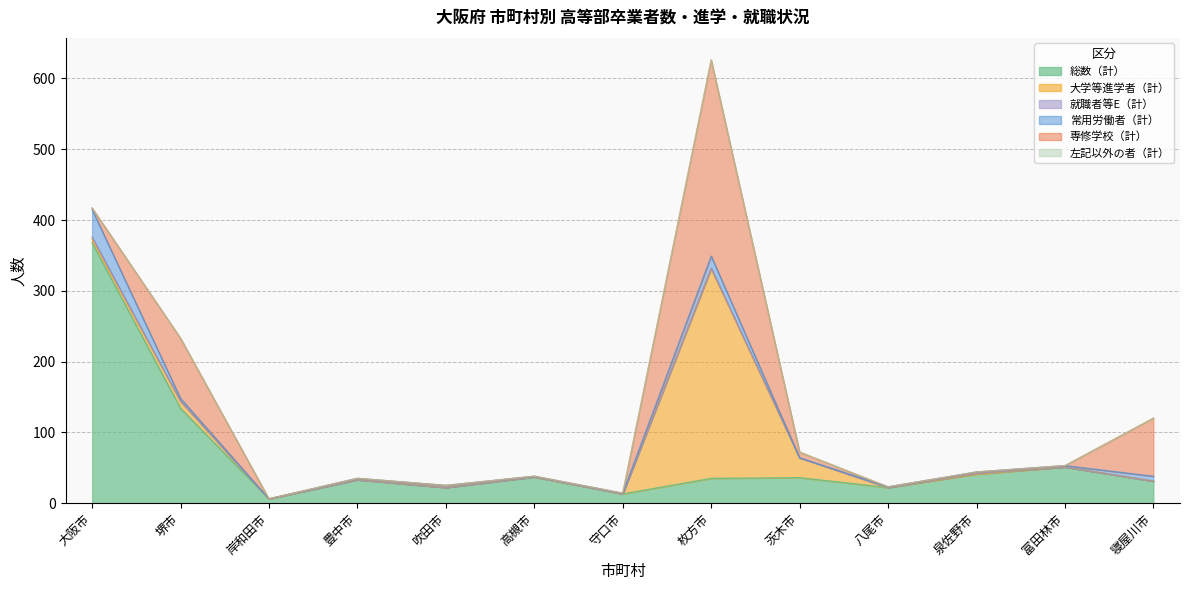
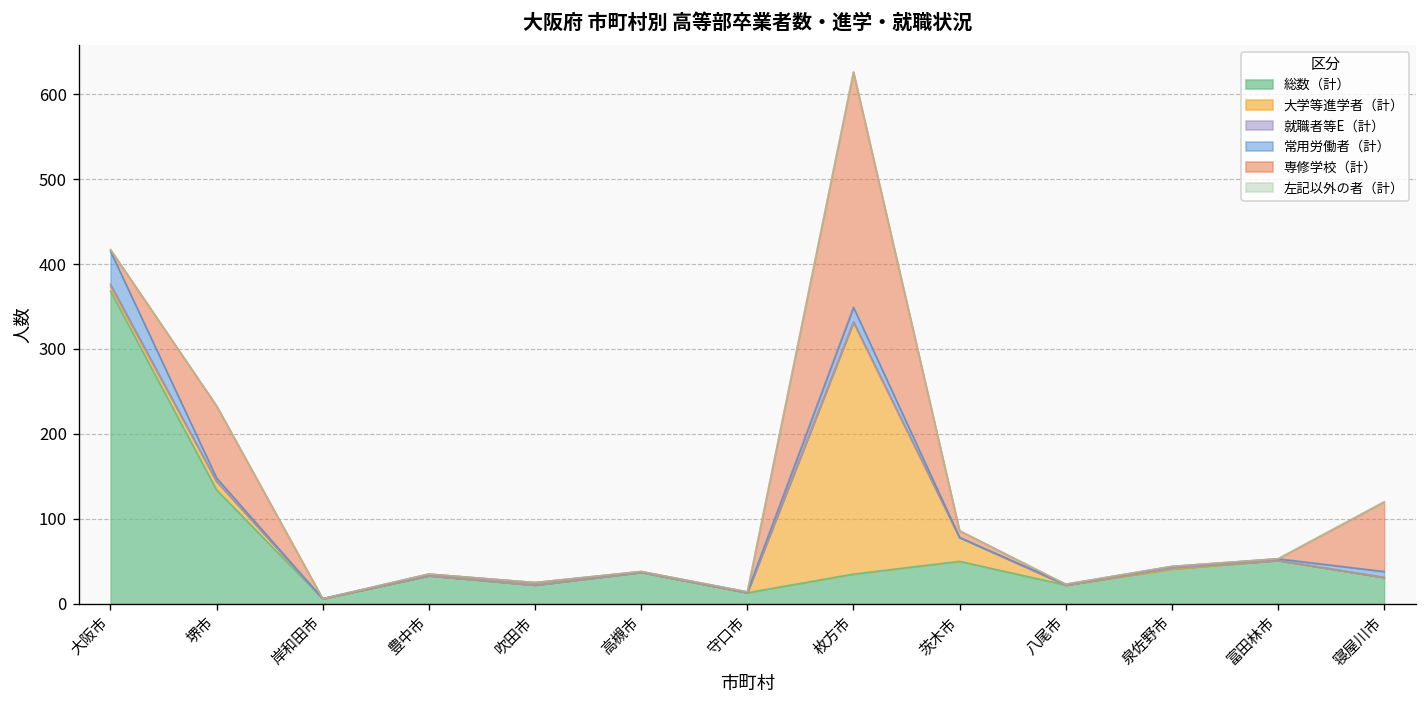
総数（計）, 茨木市: 40 -> 50
